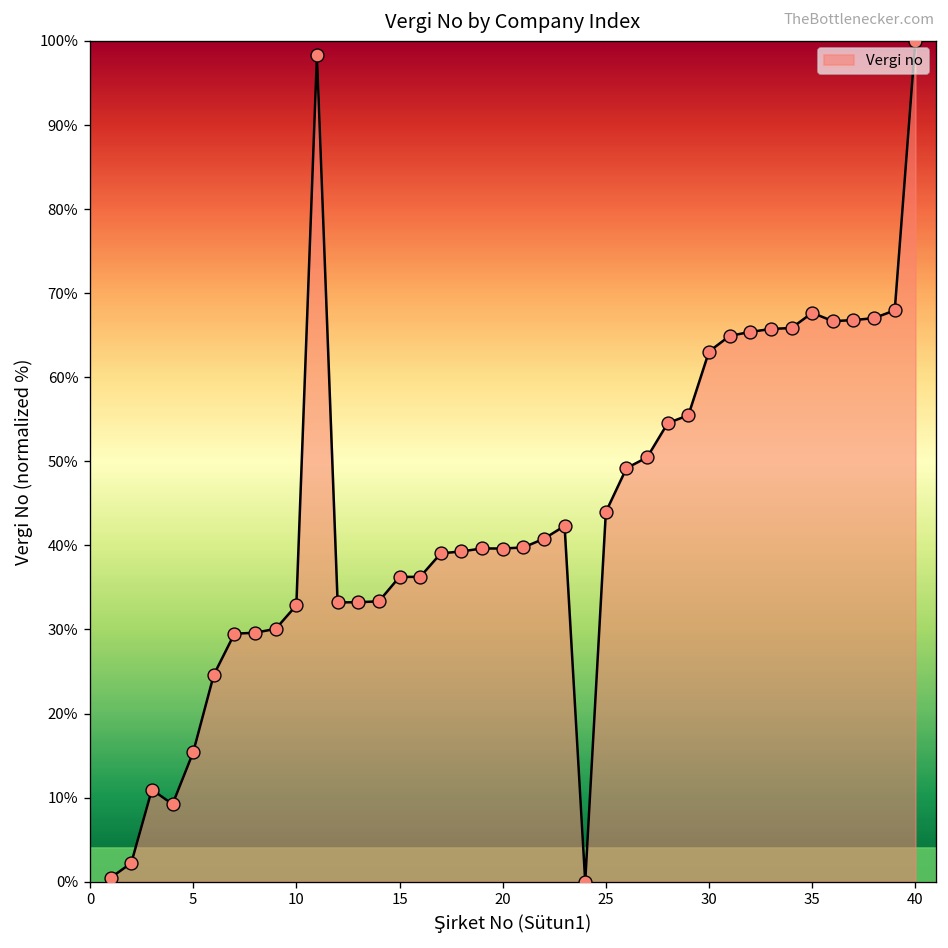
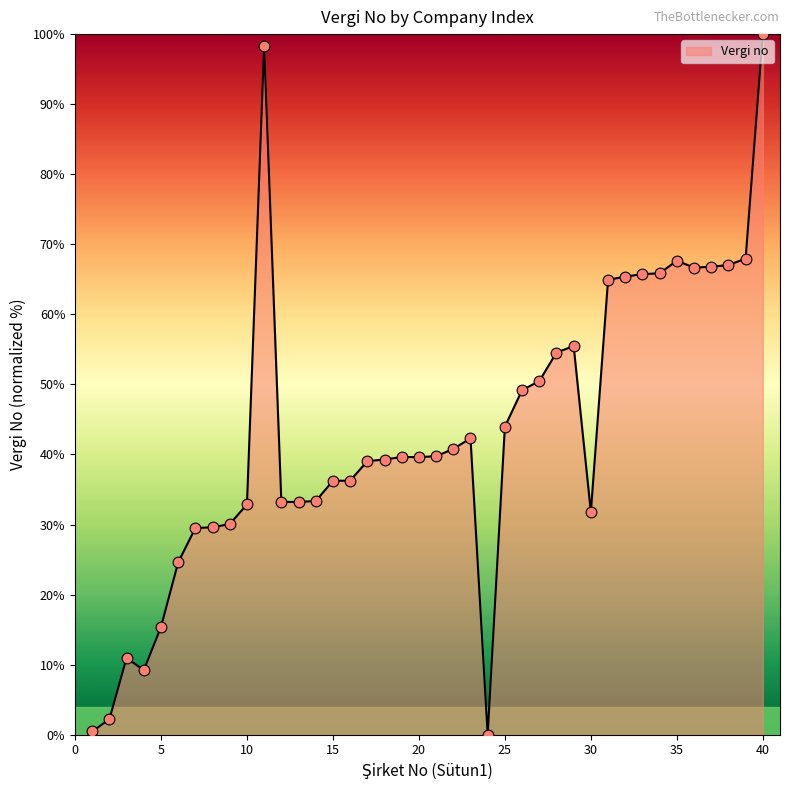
30: 63% -> 32%
